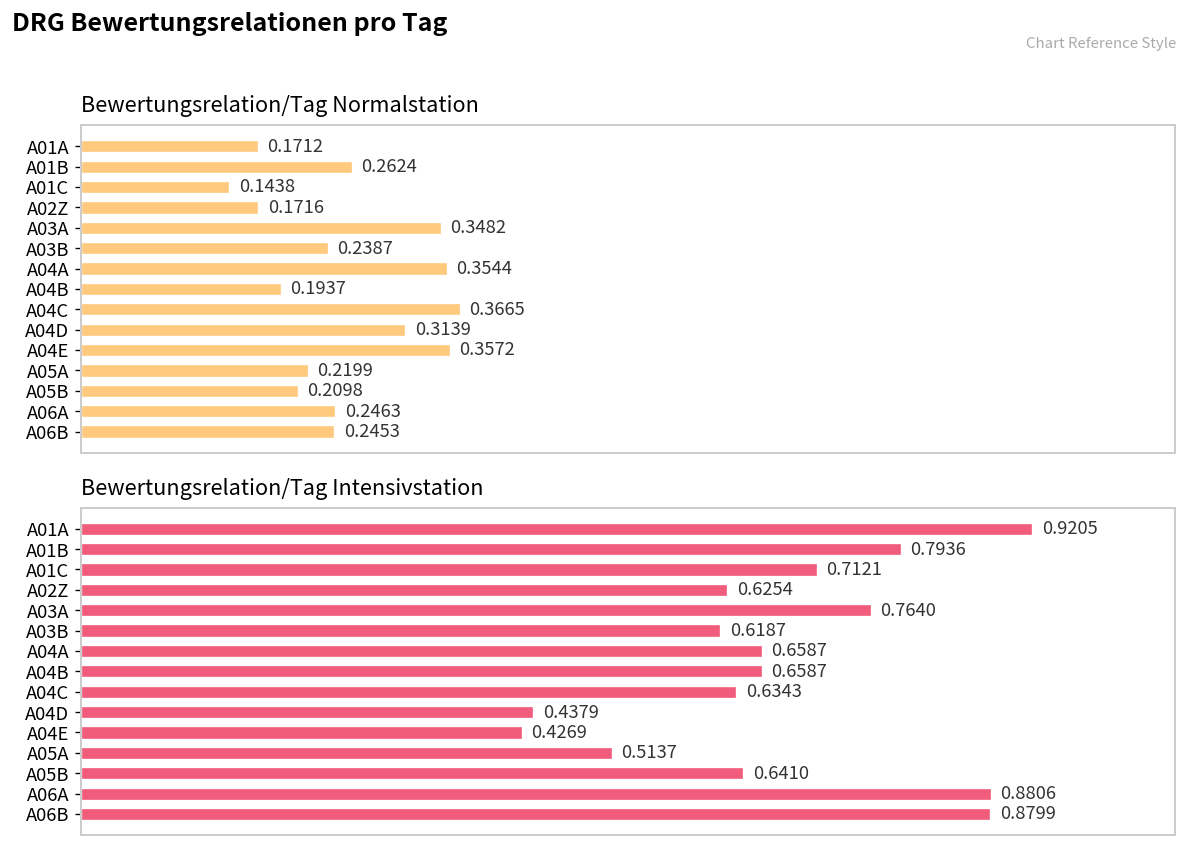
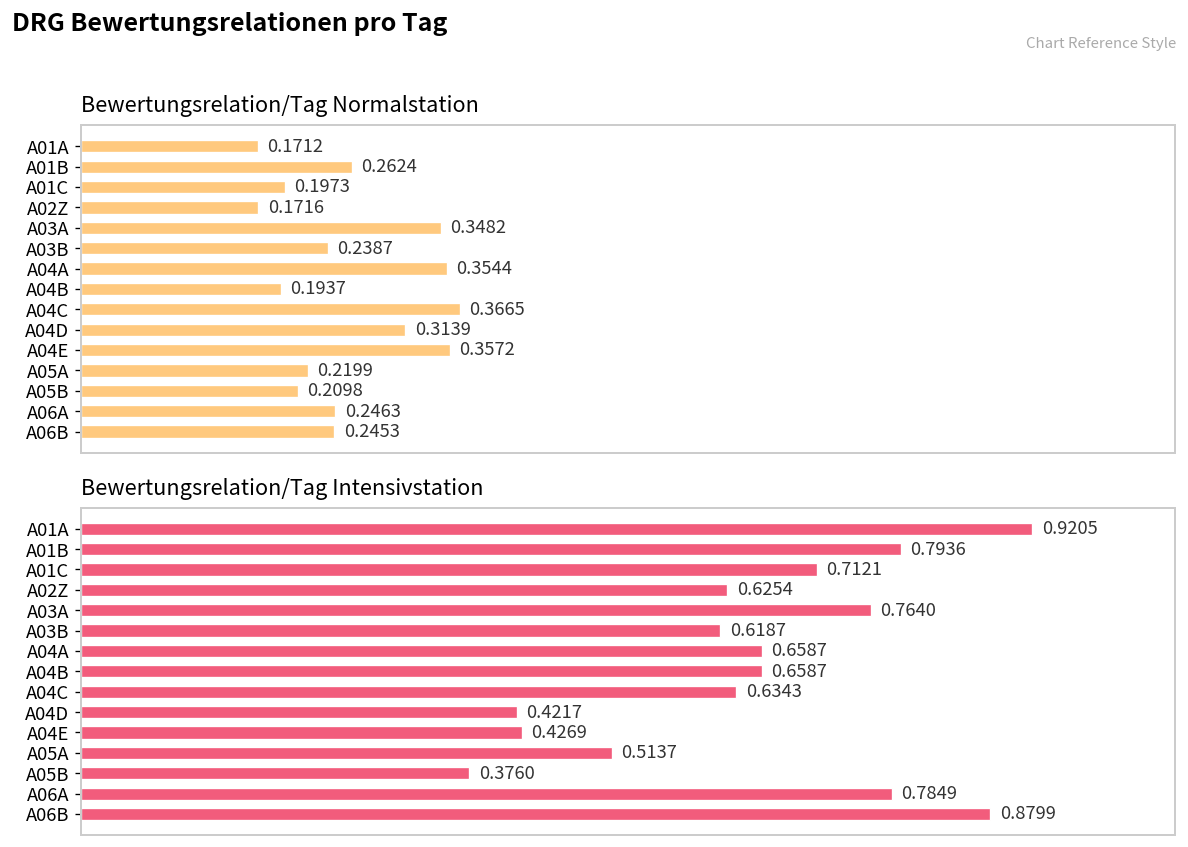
Bewertungsrelation/Tag Normalstation, A01C: 0.1438 -> 0.1973
Bewertungsrelation/Tag Intensivstation, A04D: 0.4379 -> 0.4217
Bewertungsrelation/Tag Intensivstation, A05B: 0.6410 -> 0.3760
Bewertungsrelation/Tag Intensivstation, A06A: 0.8806 -> 0.7849
